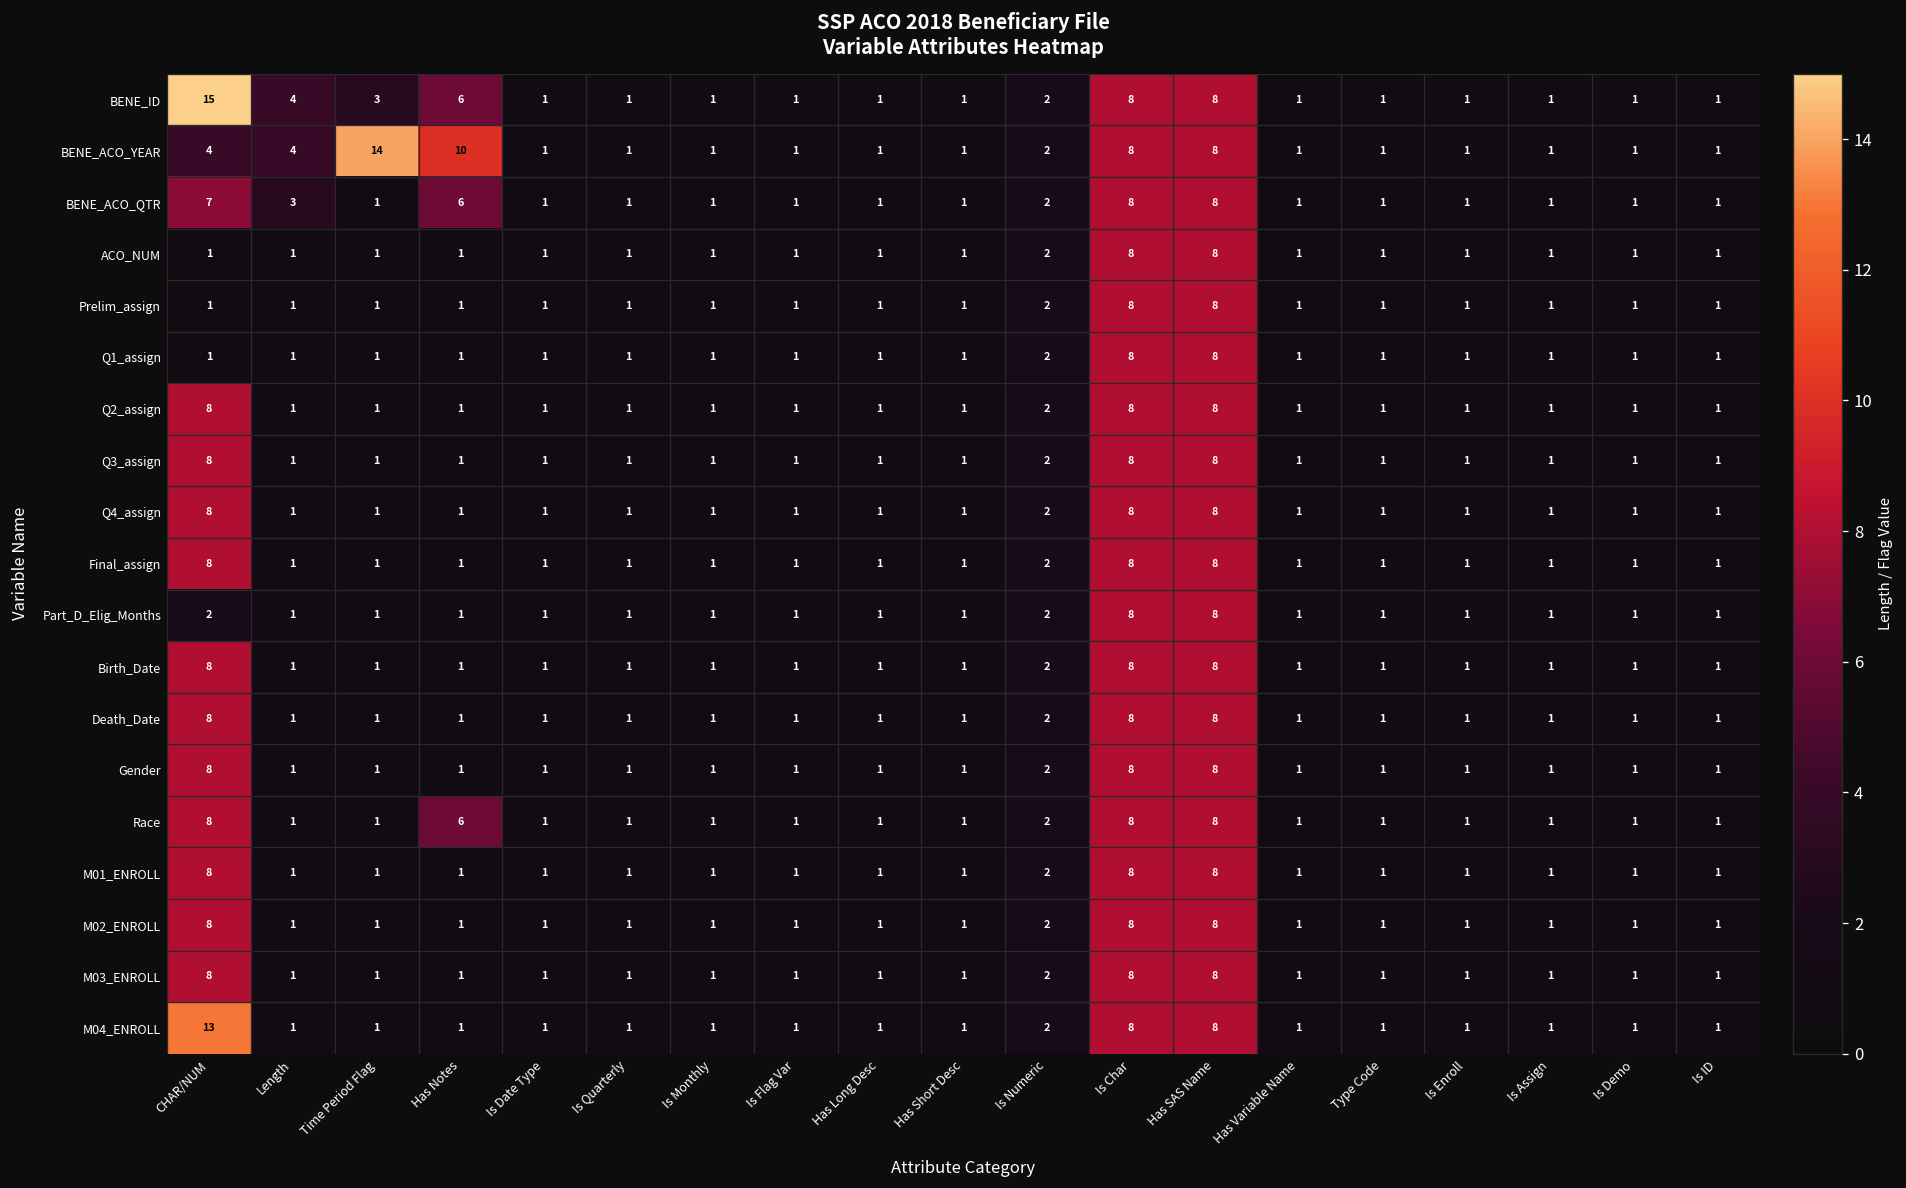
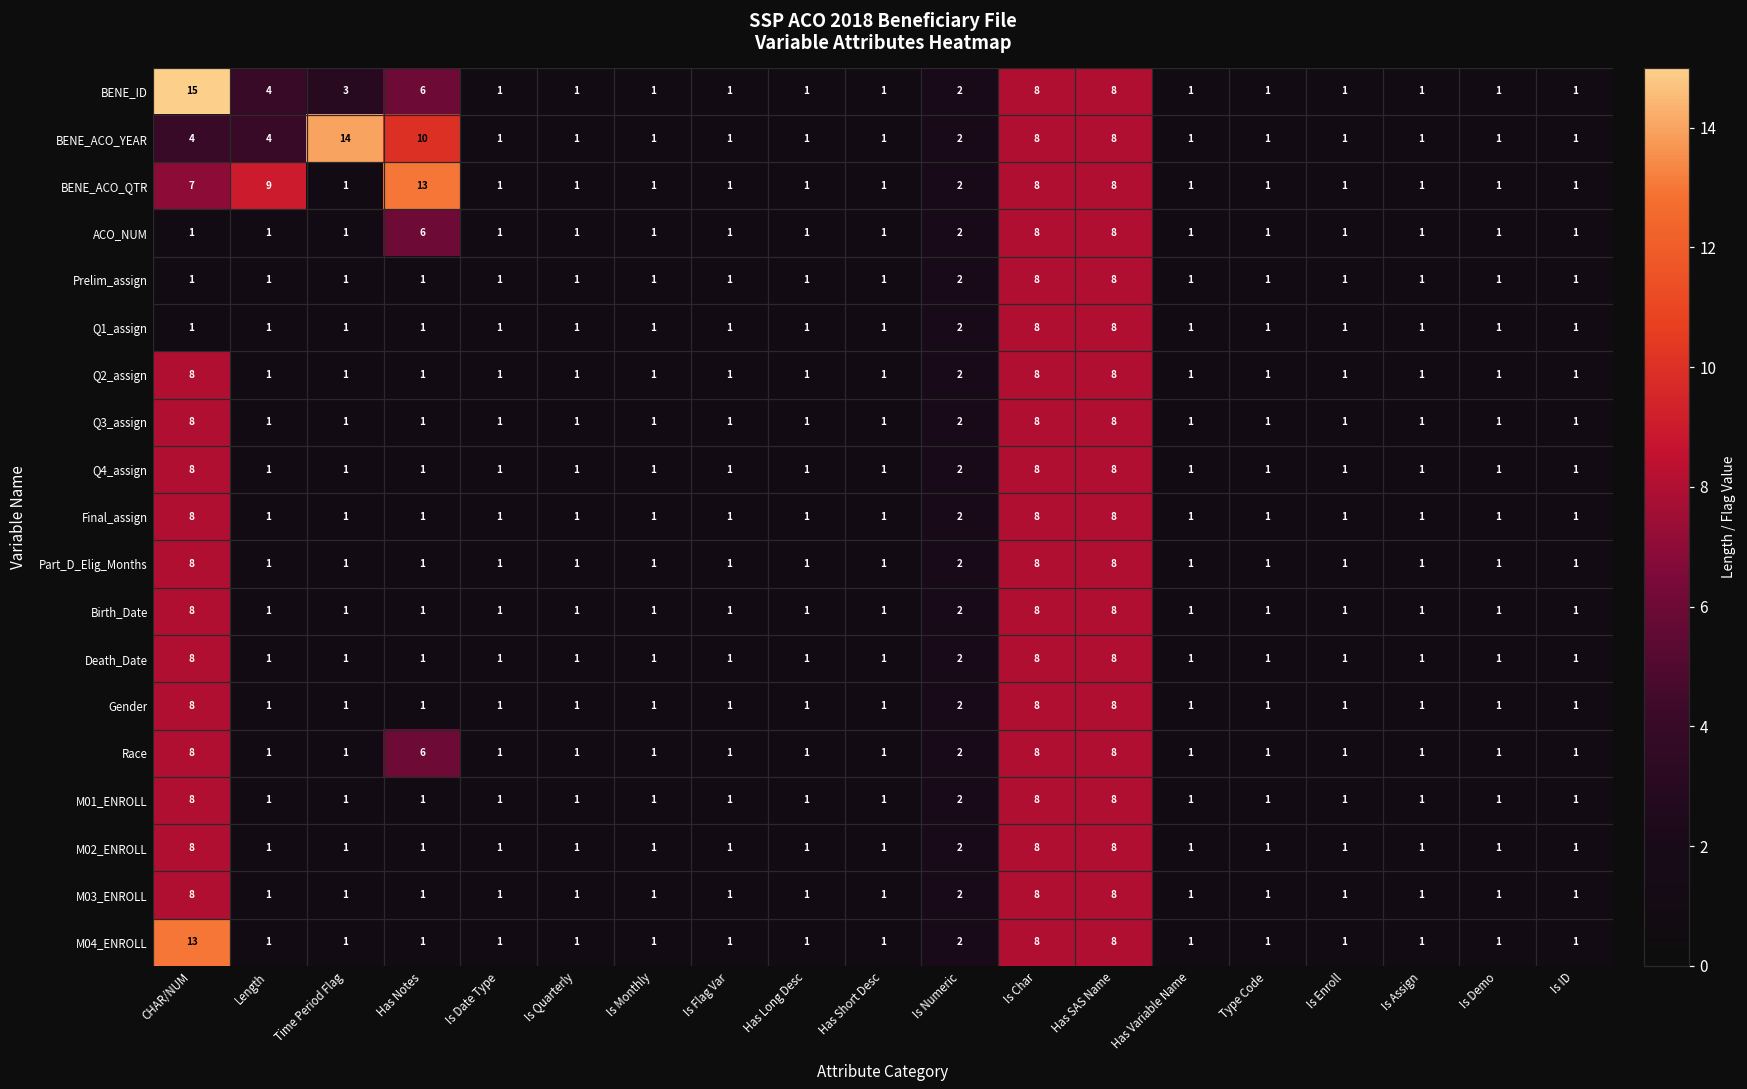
BENE_ACO_QTR, Length: 3 -> 9
BENE_ACO_QTR, Has Notes: 6 -> 13
ACO_NUM, Has Notes: 1 -> 6
Part_D_Elig_Months, CHAR/NUM: 2 -> 8
